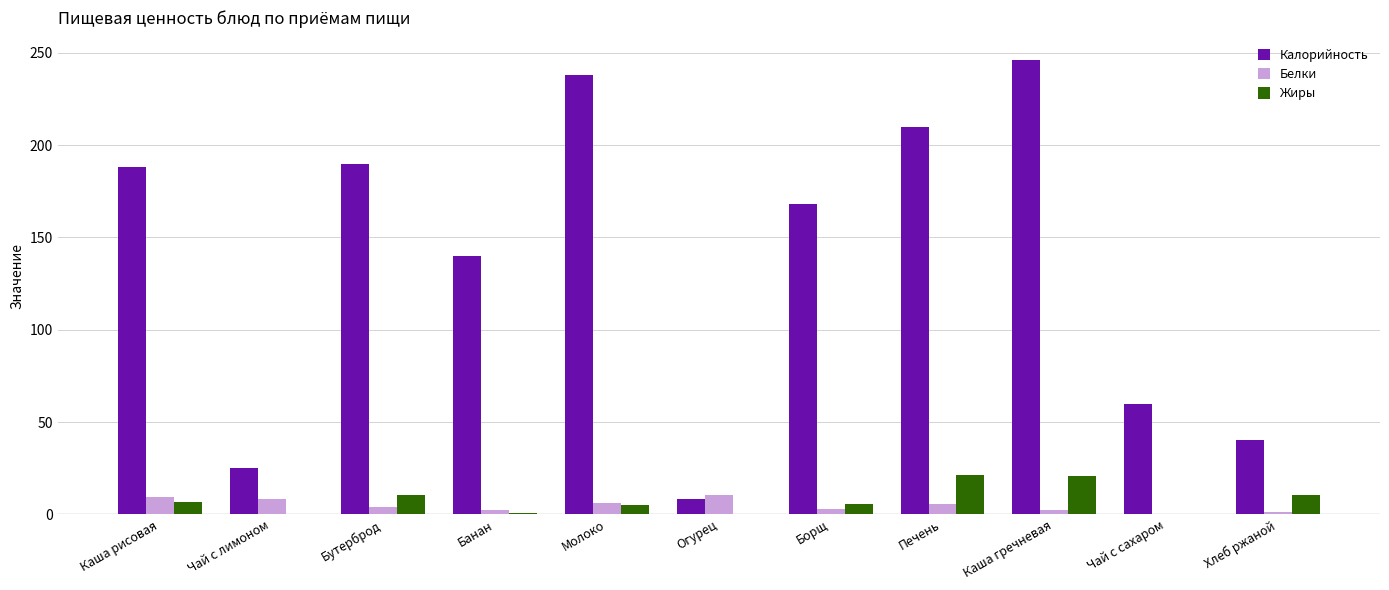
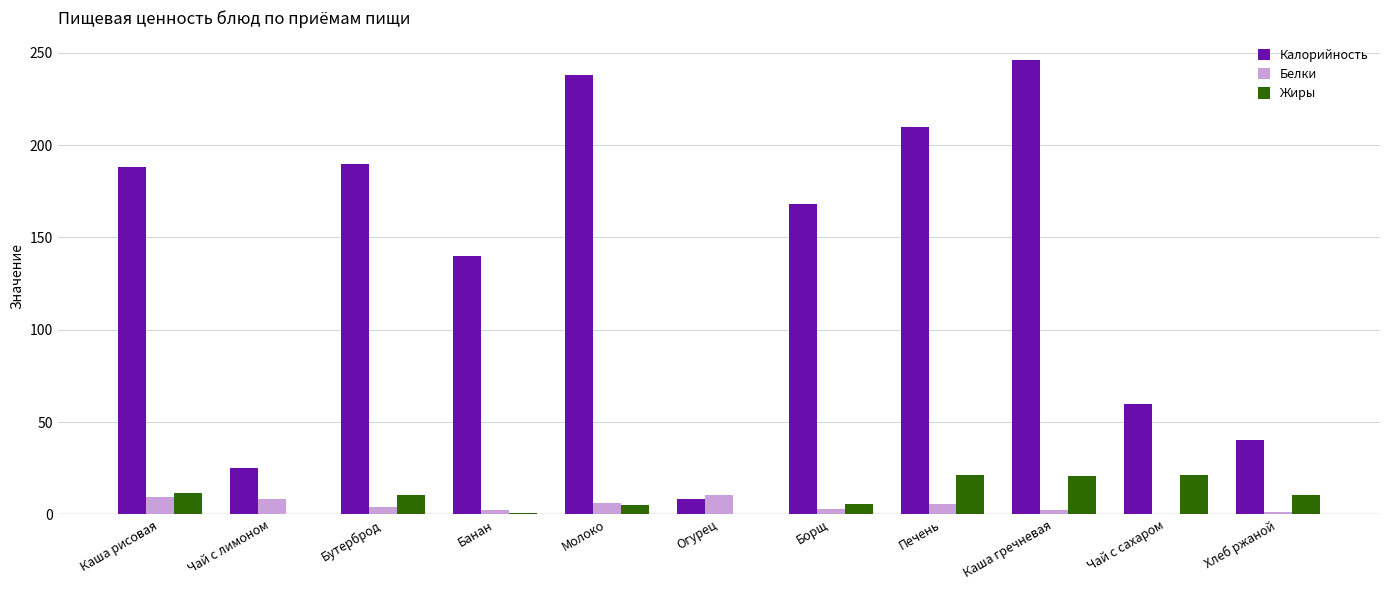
Жиры, Каша рисовая: 7 -> 11
Жиры, Чай с сахаром: 0 -> 21
